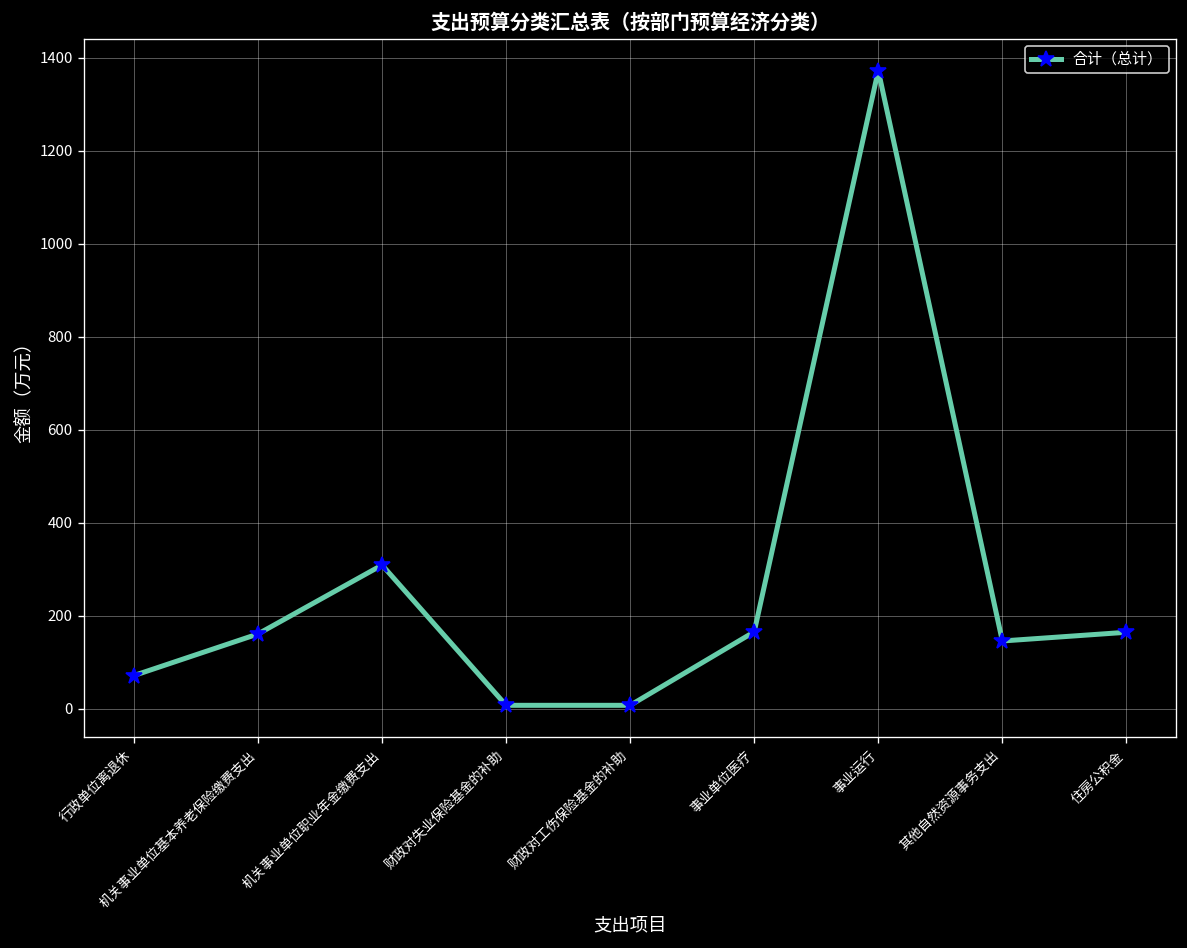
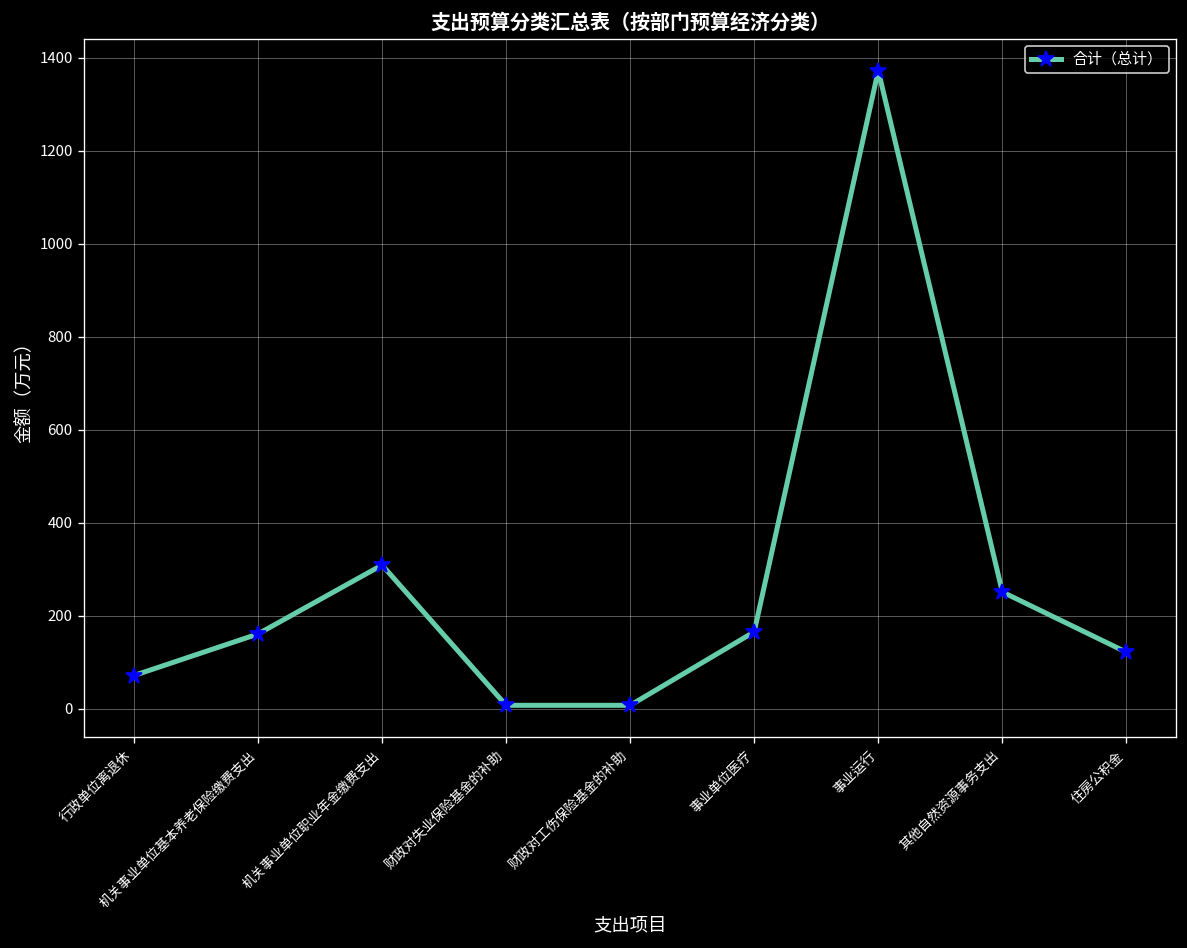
其他自然资源事务支出: 150 -> 250
住房公积金: 160 -> 120
